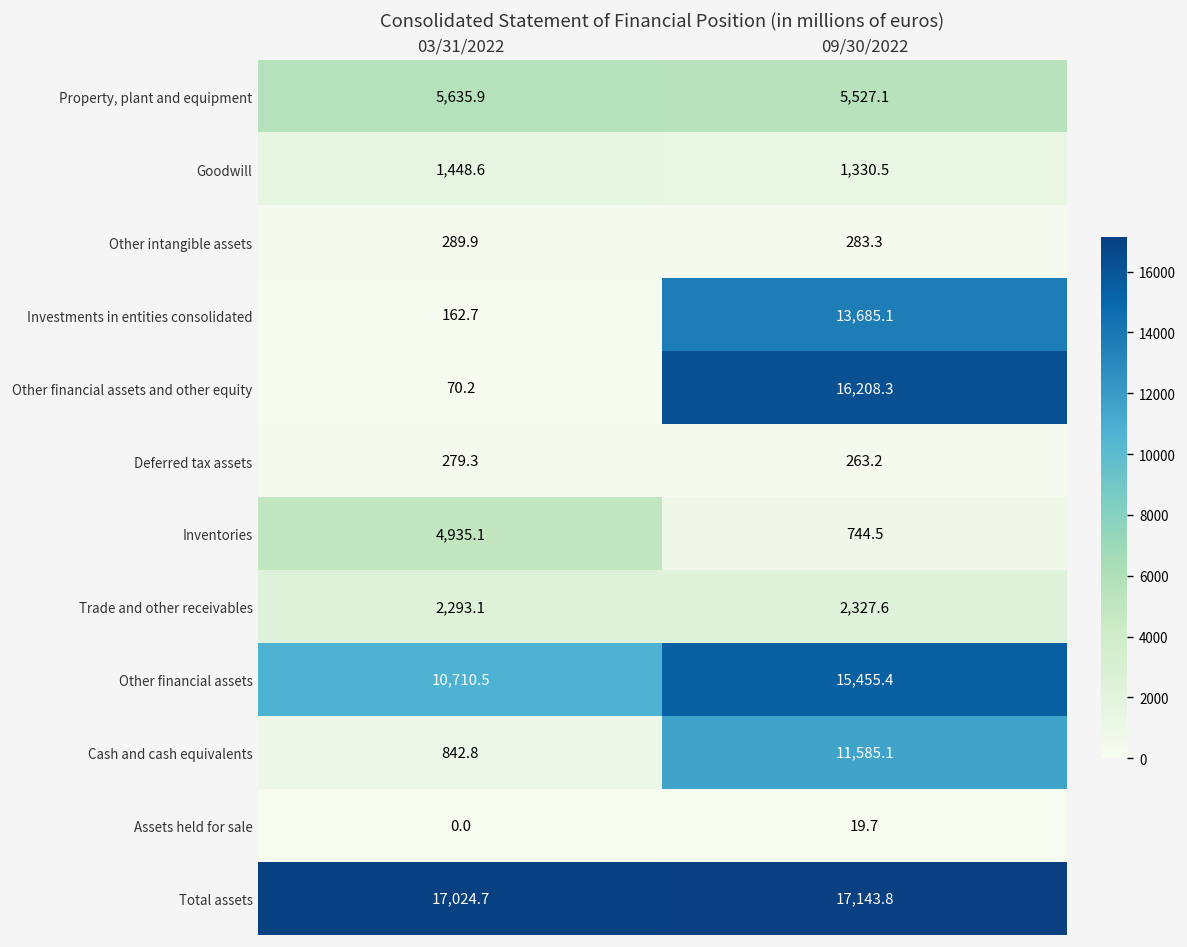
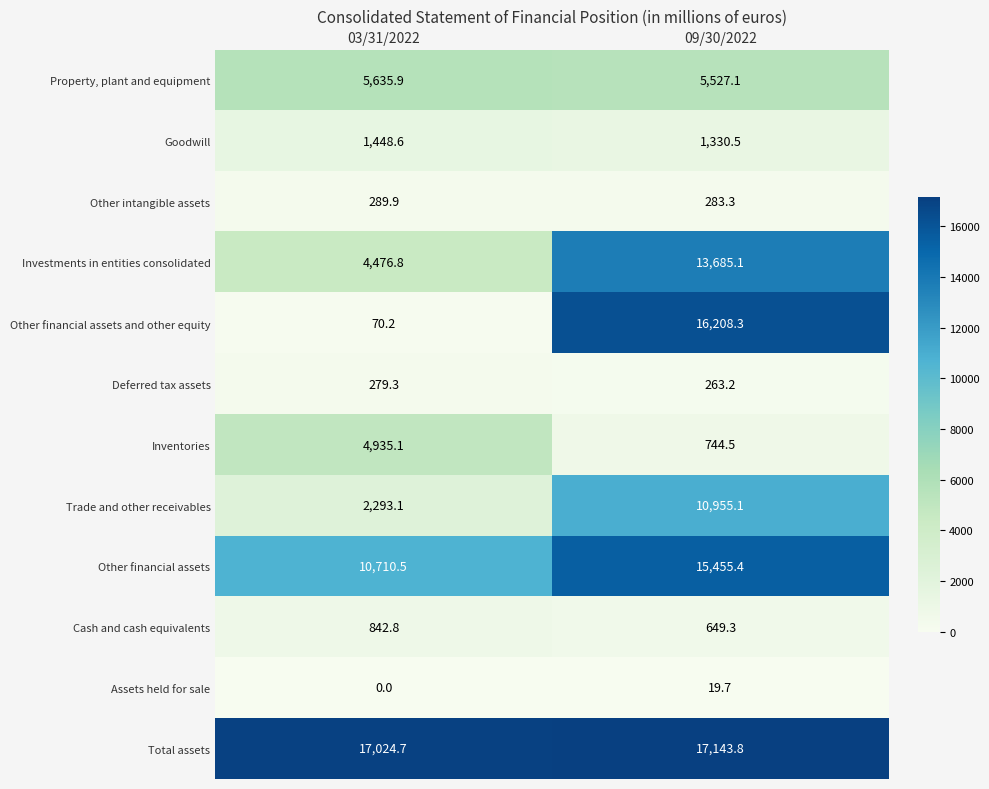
Investments in entities consolidated, 03/31/2022: 162.7 -> 4,476.8
Trade and other receivables, 09/30/2022: 2,327.6 -> 10,955.1
Cash and cash equivalents, 09/30/2022: 11,585.1 -> 649.3
